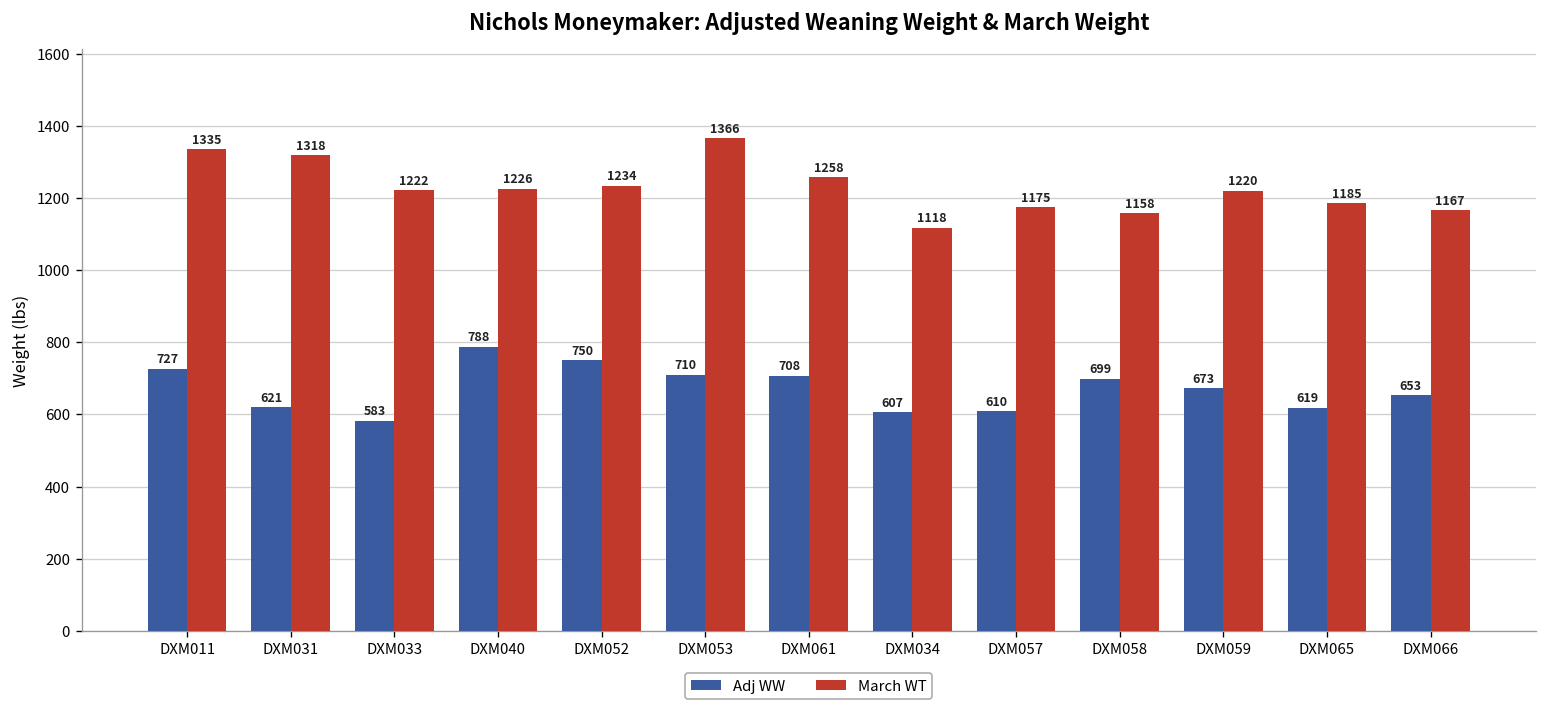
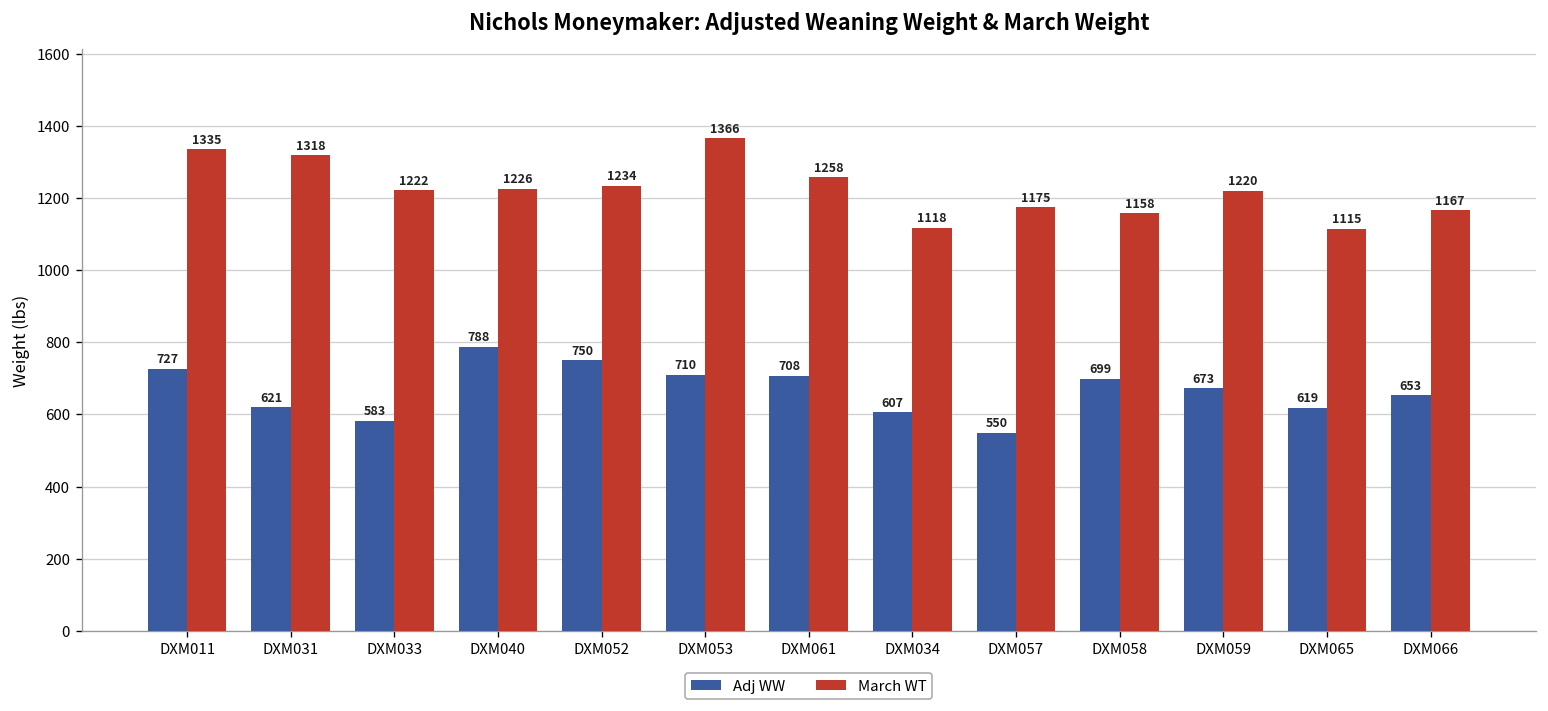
Adj WW, DXM057: 610 -> 550
March WT, DXM065: 1185 -> 1115
